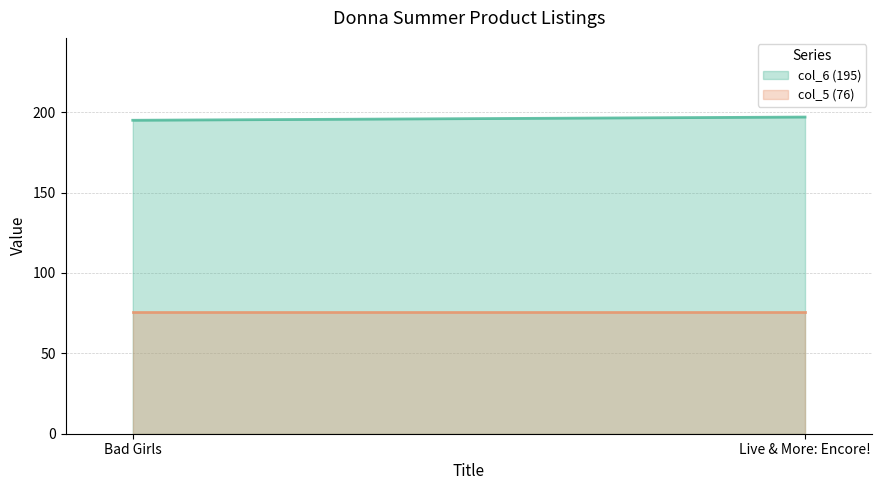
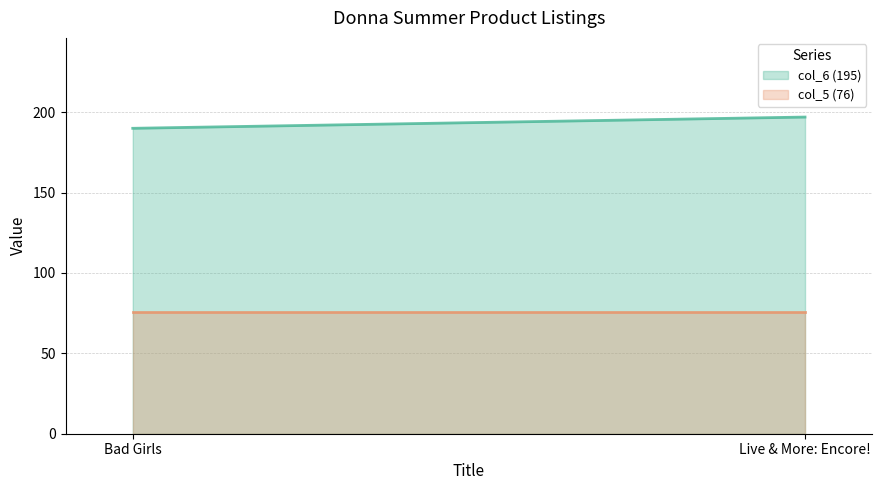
col_6 (195), Bad Girls: 195 -> 190
